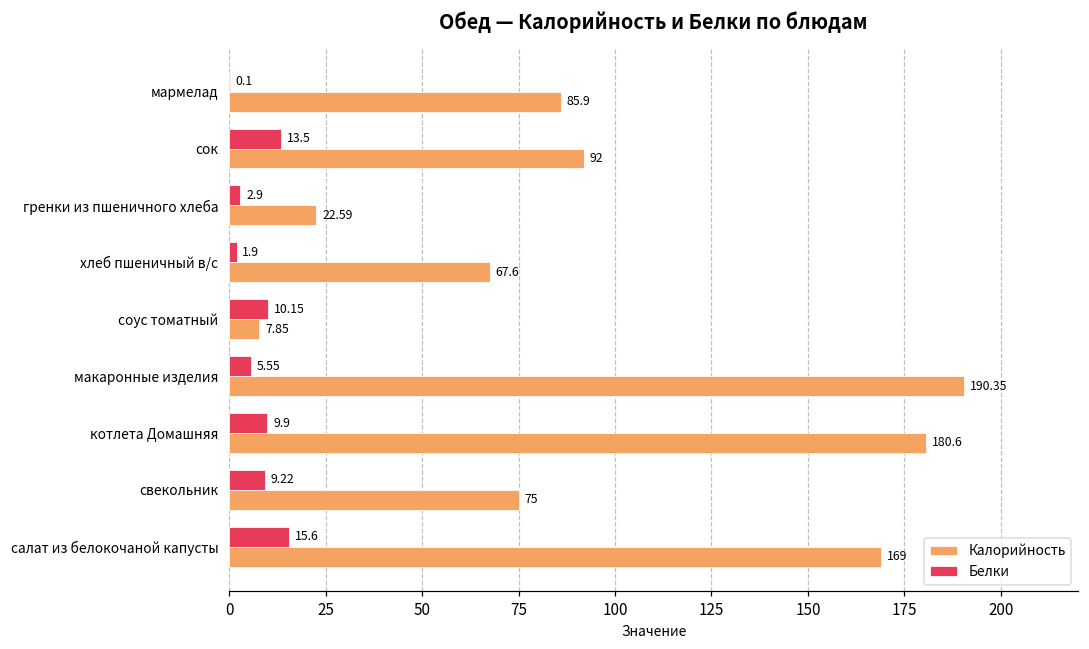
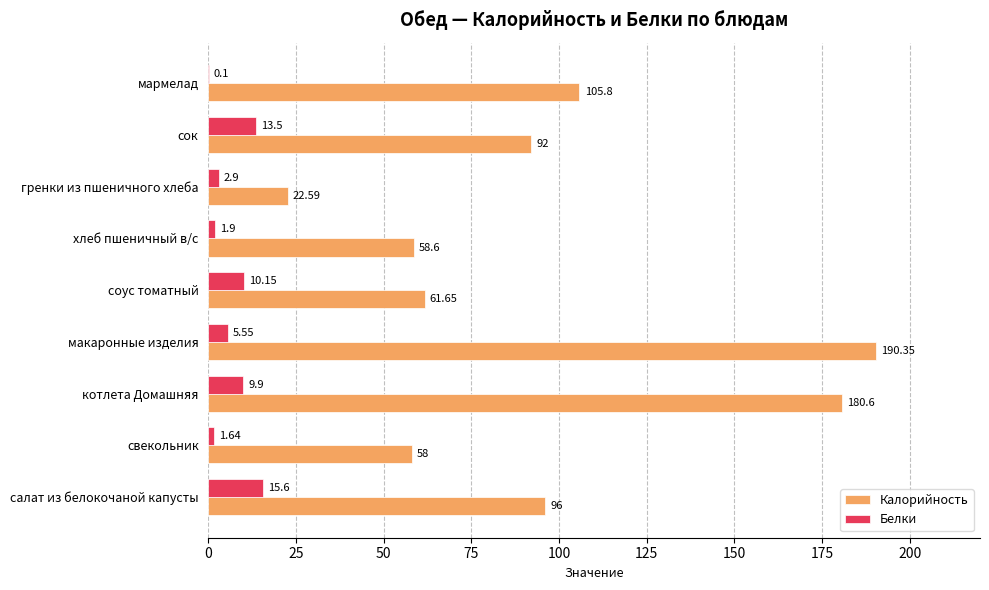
Калорийность, мармелад: 85.9 -> 105.8
Калорийность, хлеб пшеничный в/с: 67.6 -> 58.6
Калорийность, соус томатный: 7.85 -> 61.65
Белки, свекольник: 9.22 -> 1.64
Калорийность, свекольник: 75 -> 58
Калорийность, салат из белокочаной капусты: 169 -> 96
